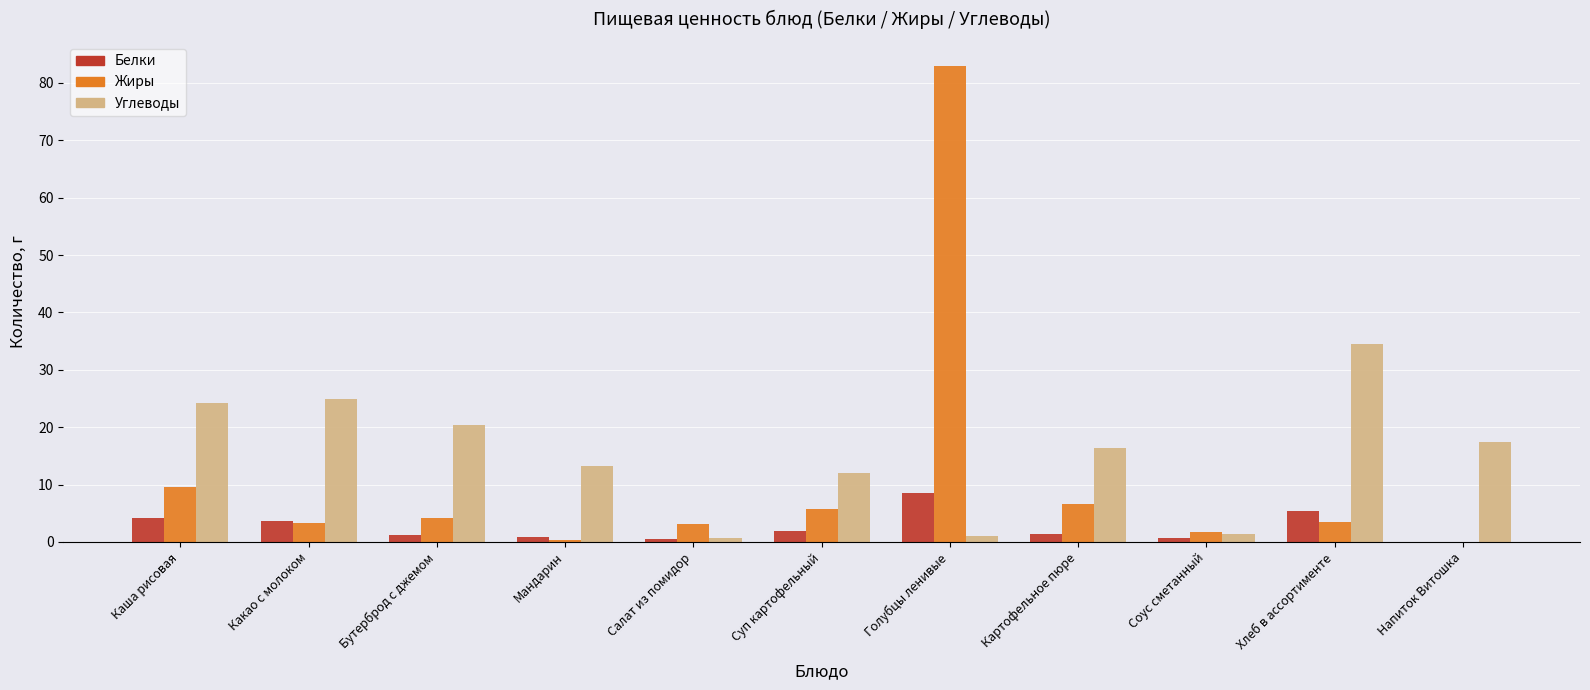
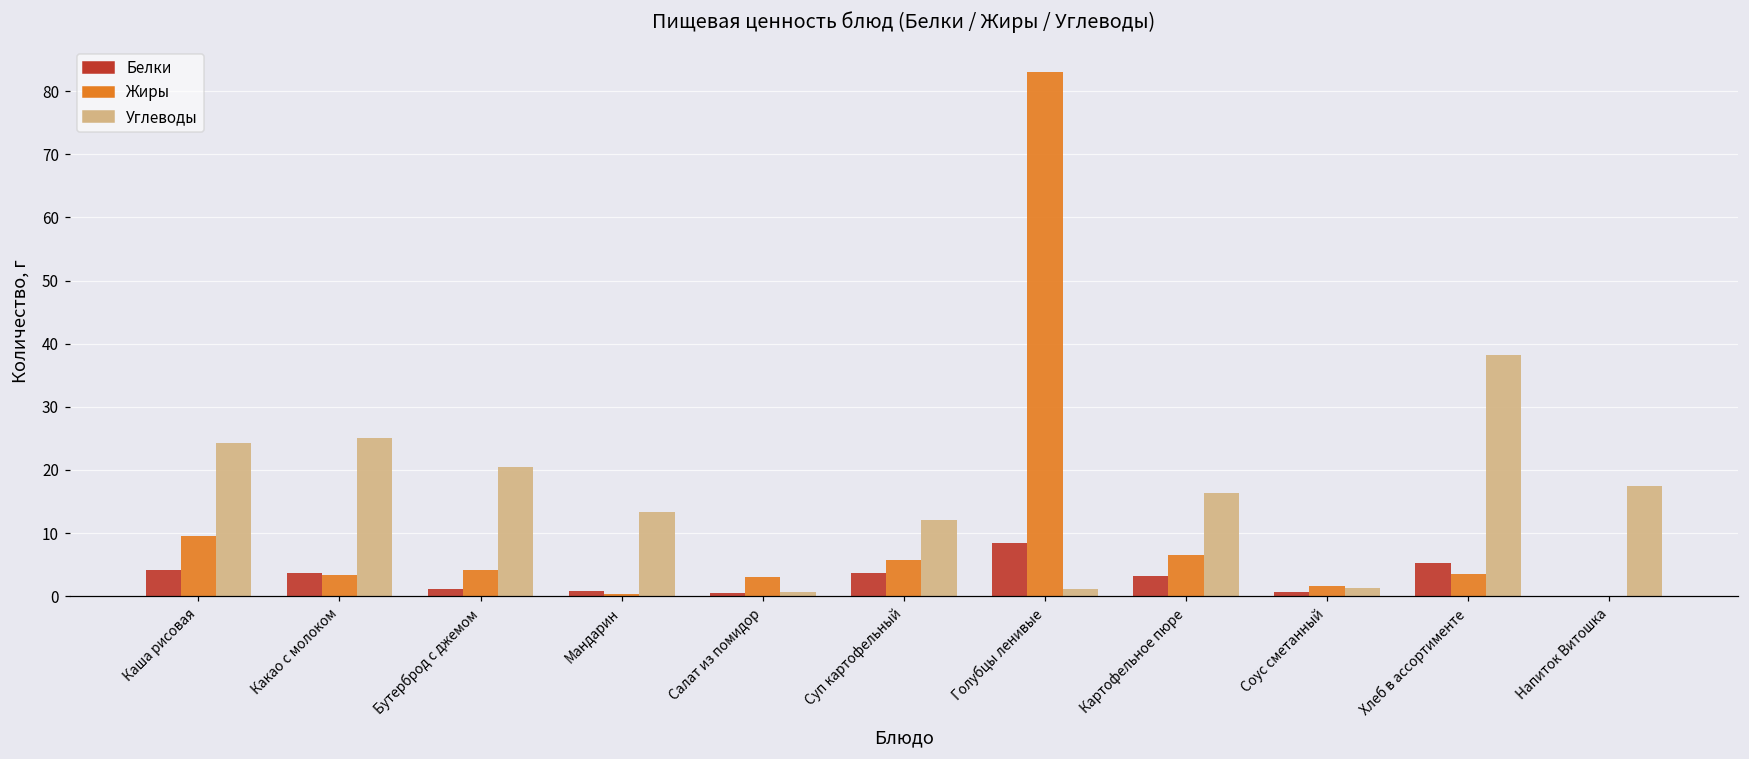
Белки, Суп картофельный: 2 -> 4
Белки, Картофельное пюре: 1 -> 3
Углеводы, Хлеб в ассортименте: 34 -> 38
